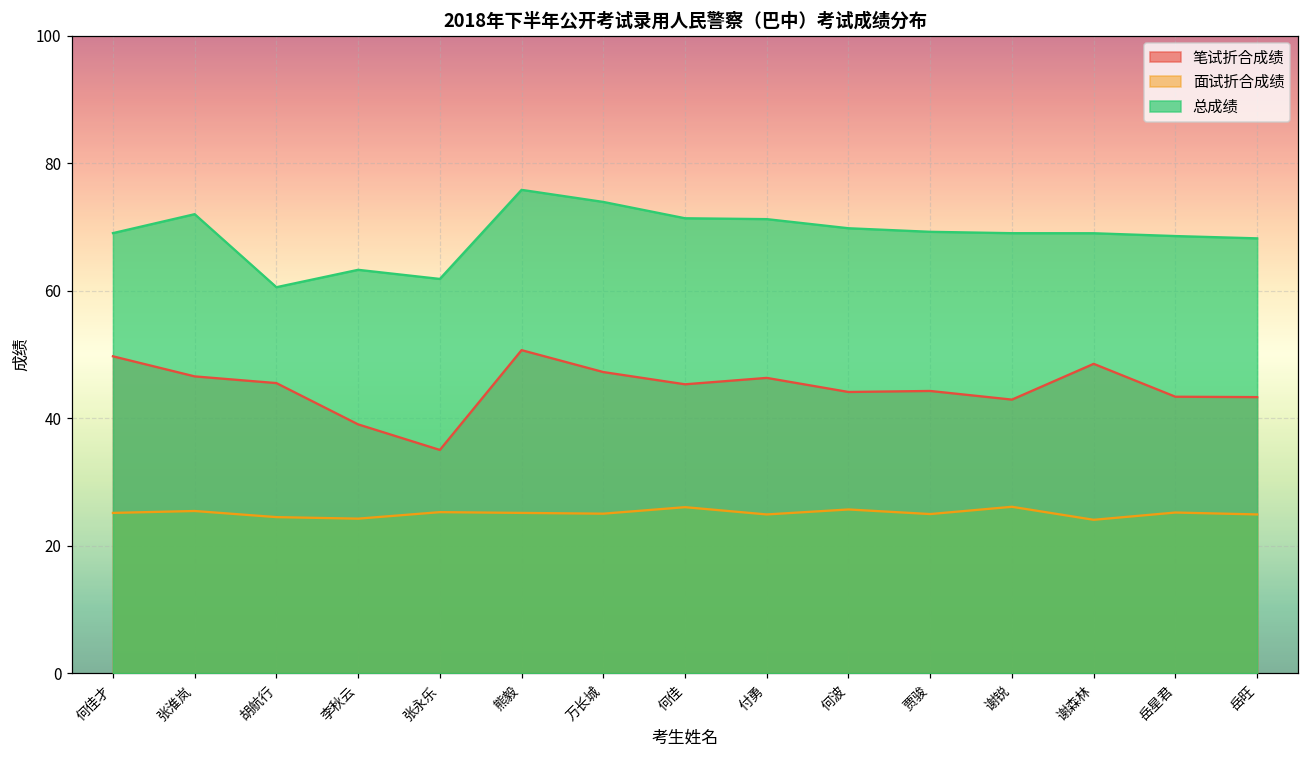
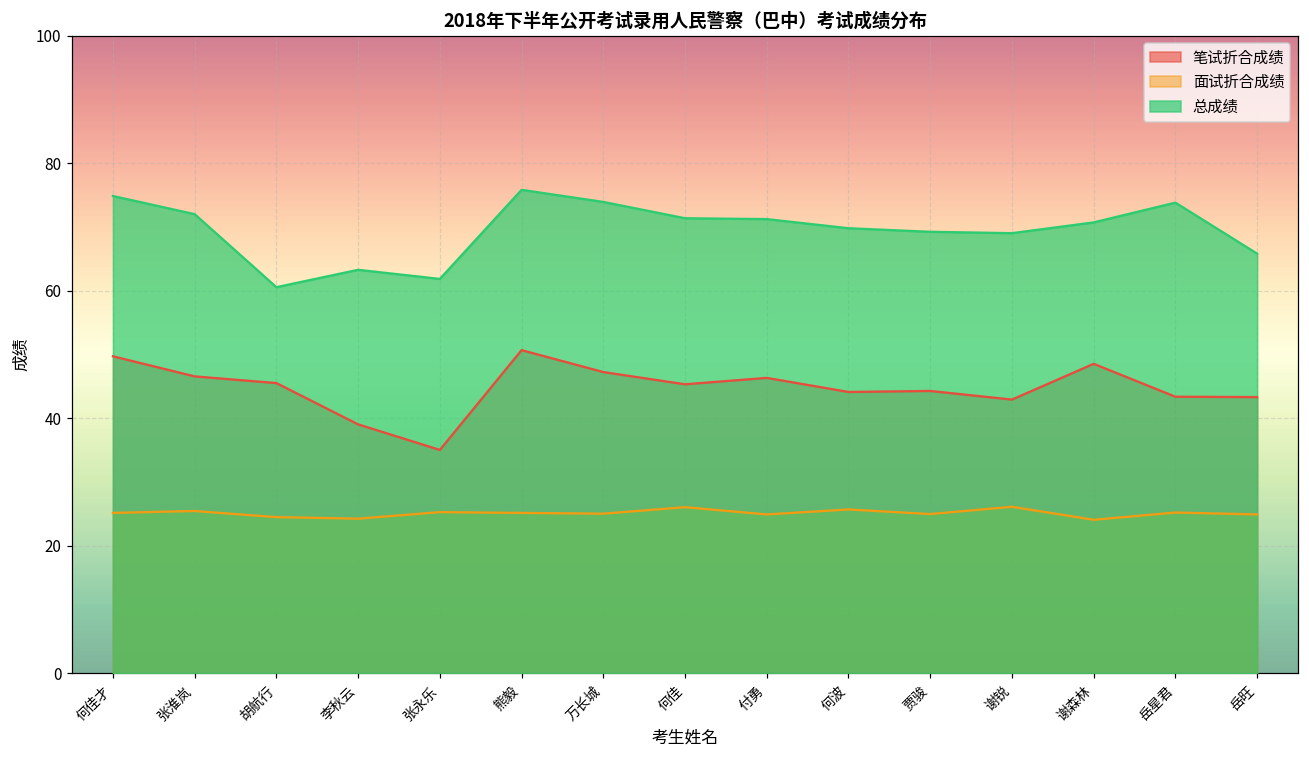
总成绩, 何佳才: 69 -> 75
总成绩, 谢森林: 69 -> 71
总成绩, 岳星君: 69 -> 74
总成绩, 岳旺: 68 -> 66
